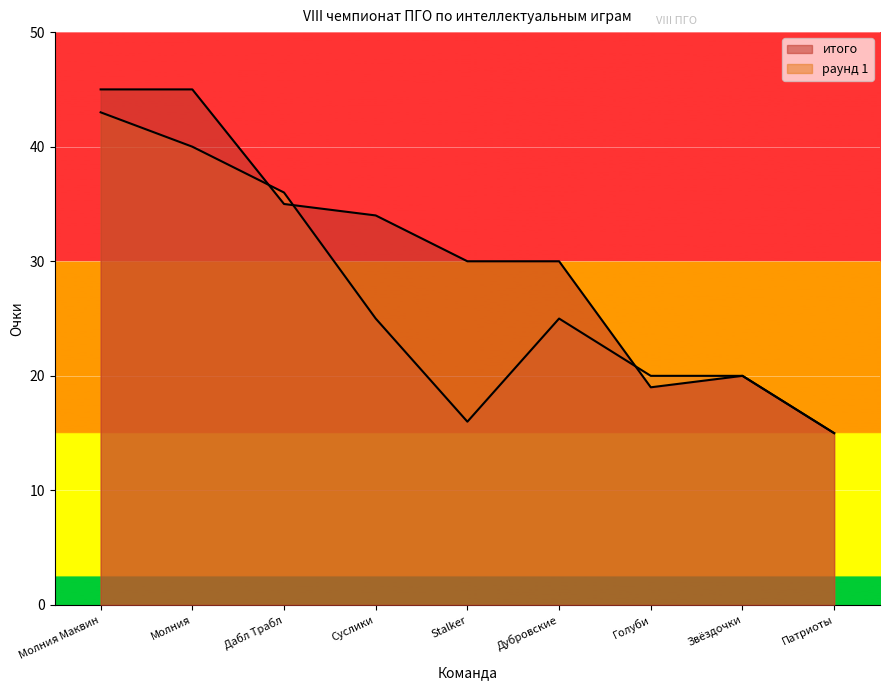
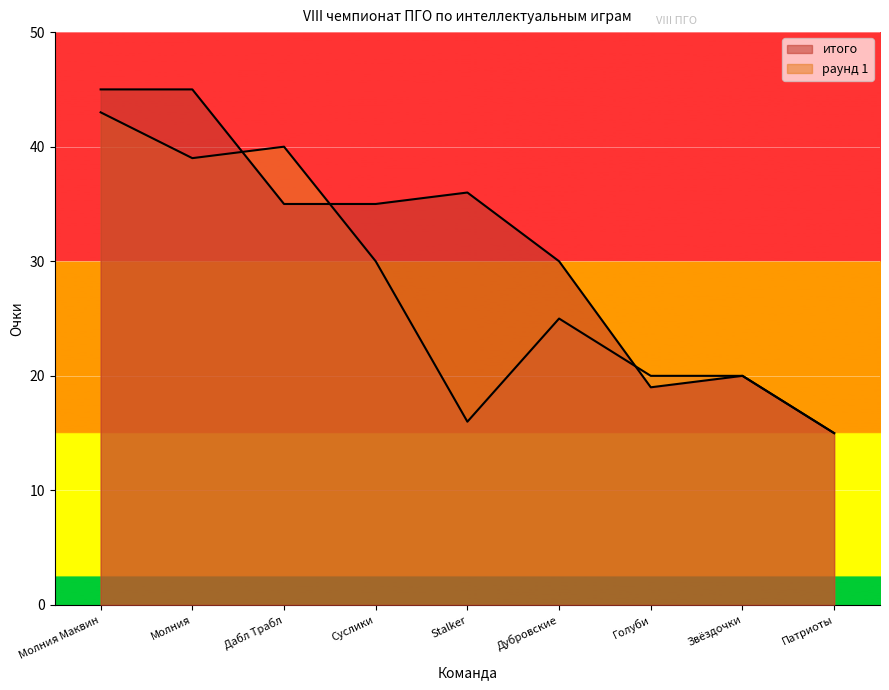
раунд 1, Молния: 40 -> 39
раунд 1, Дабл Трабл: 36 -> 40
итого, Суслики: 34 -> 35
раунд 1, Суслики: 25 -> 30
итого, Stalker: 30 -> 36
